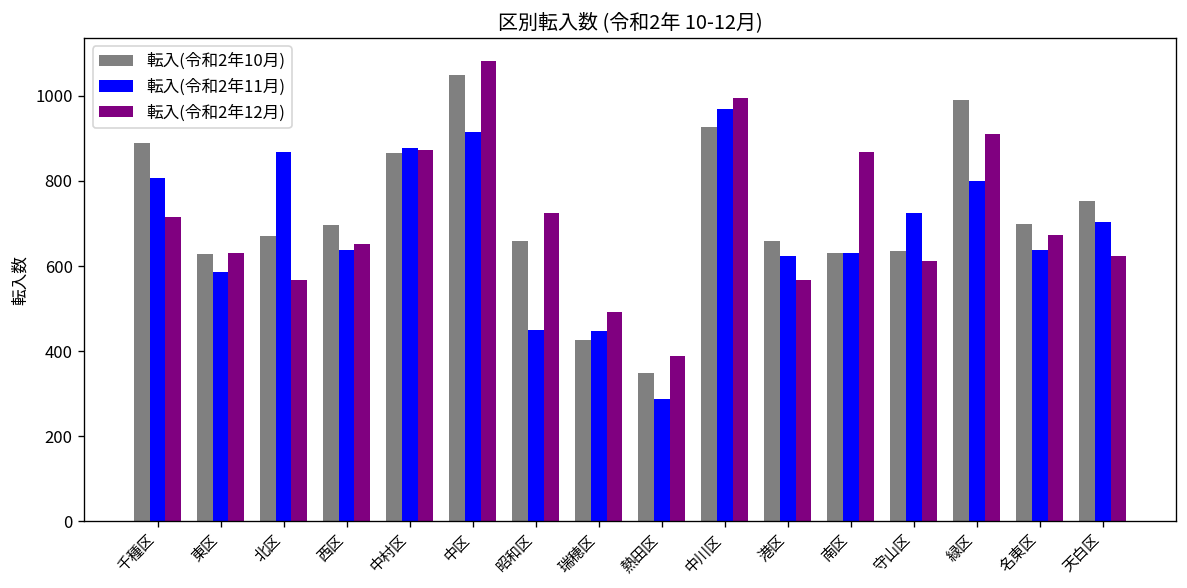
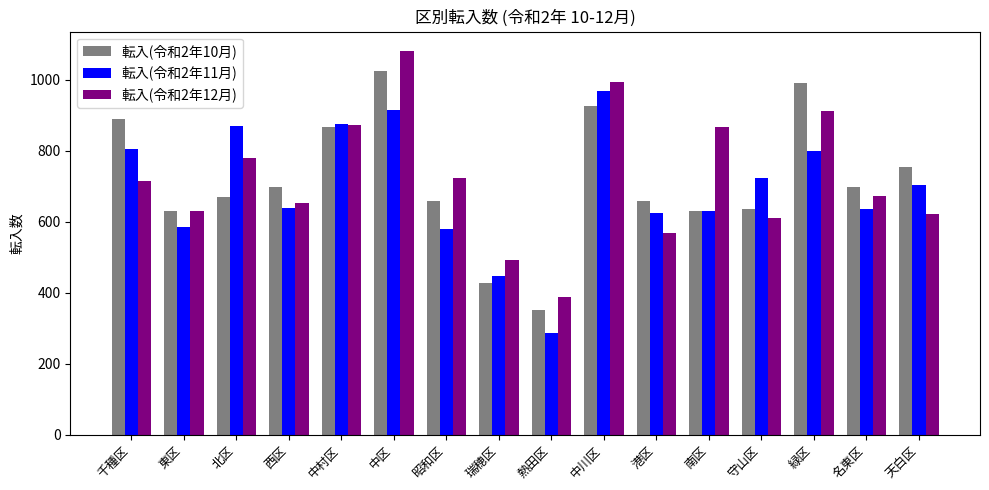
転入(令和2年12月), 北区: 570 -> 780
転入(令和2年10月), 中区: 1050 -> 1020
転入(令和2年11月), 昭和区: 450 -> 580
